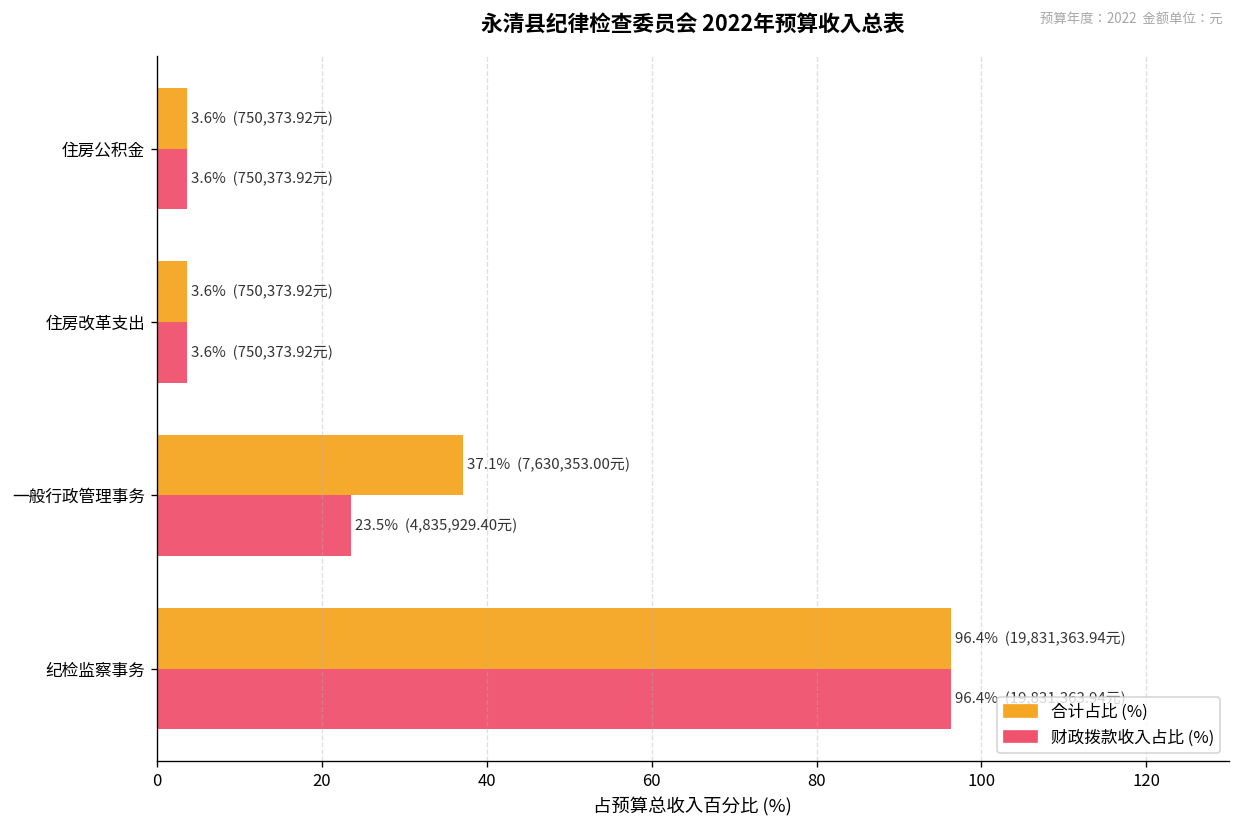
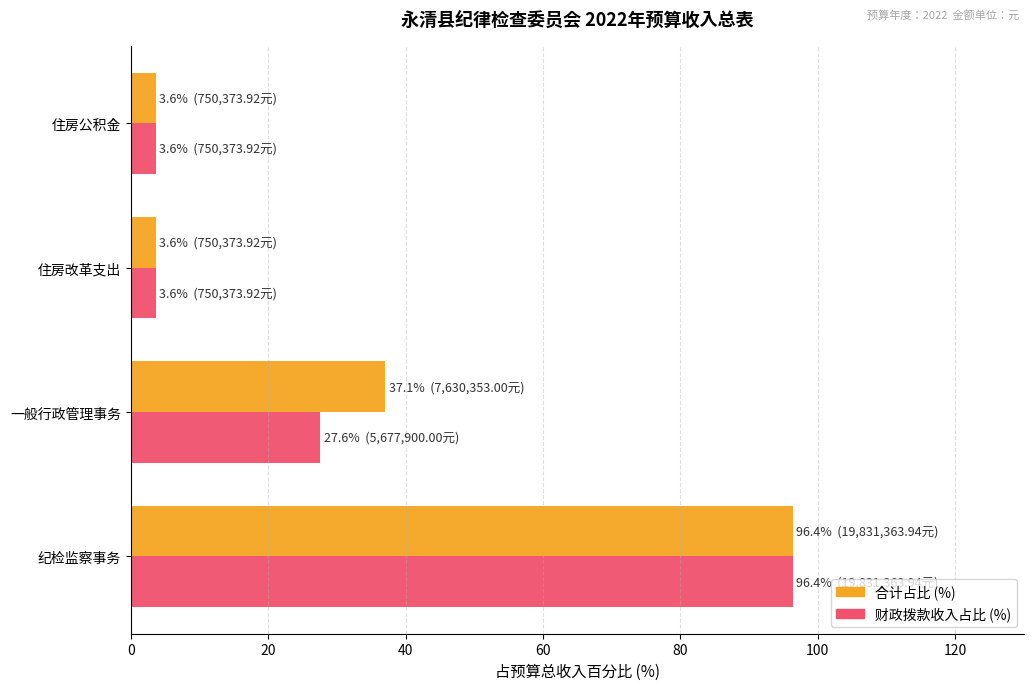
财政拨款收入占比 (%), 一般行政管理事务: 23.5% (4,835,929.40元) -> 27.6% (5,677,900.00元)
